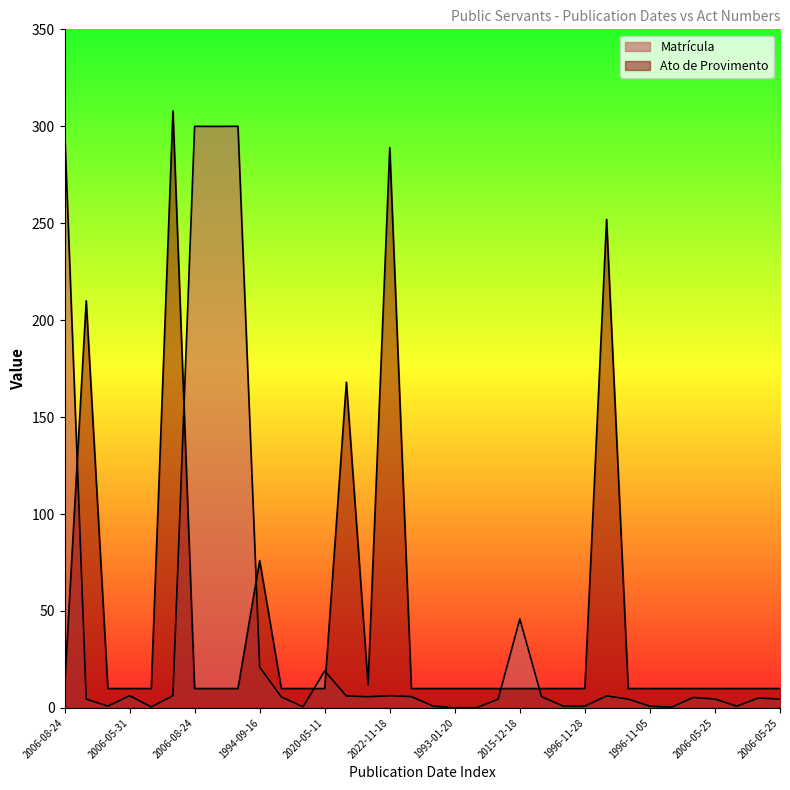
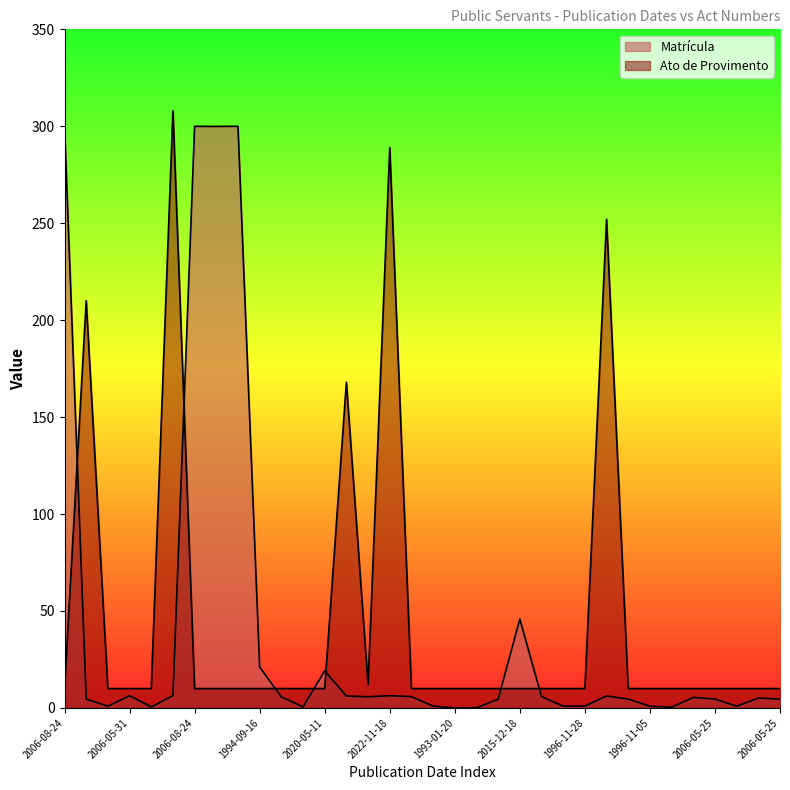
Ato de Provimento, 1994-09-16: 76 -> 10
